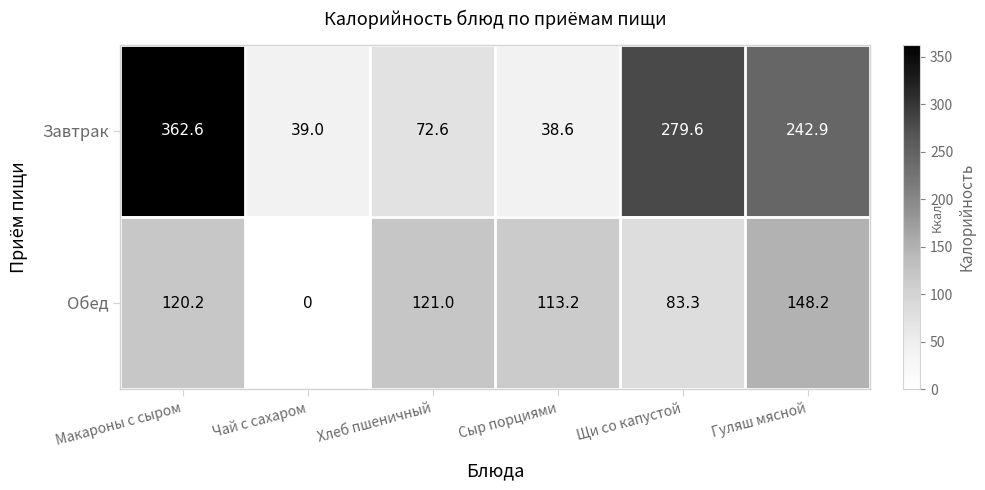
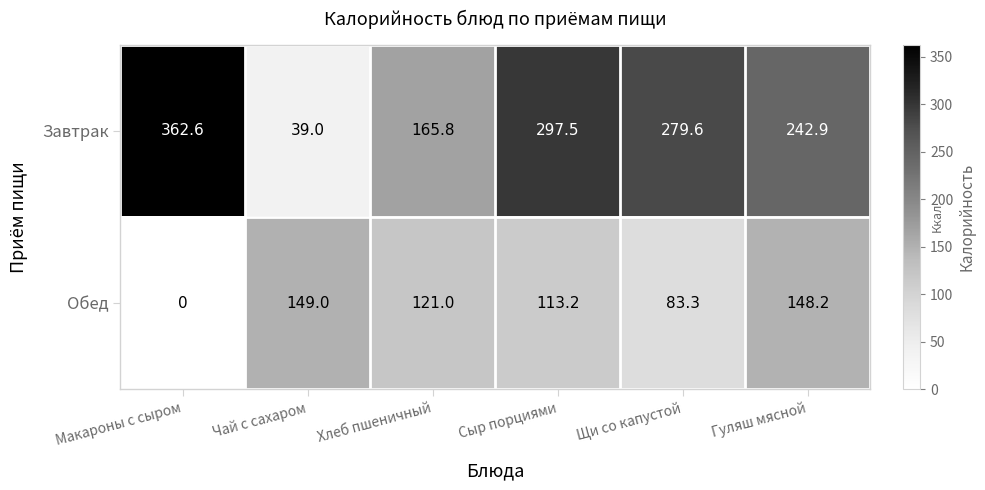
Завтрак, Хлеб пшеничный: 72.6 -> 165.8
Завтрак, Сыр порциями: 38.6 -> 297.5
Обед, Макароны с сыром: 120.2 -> 0
Обед, Чай с сахаром: 0 -> 149.0
